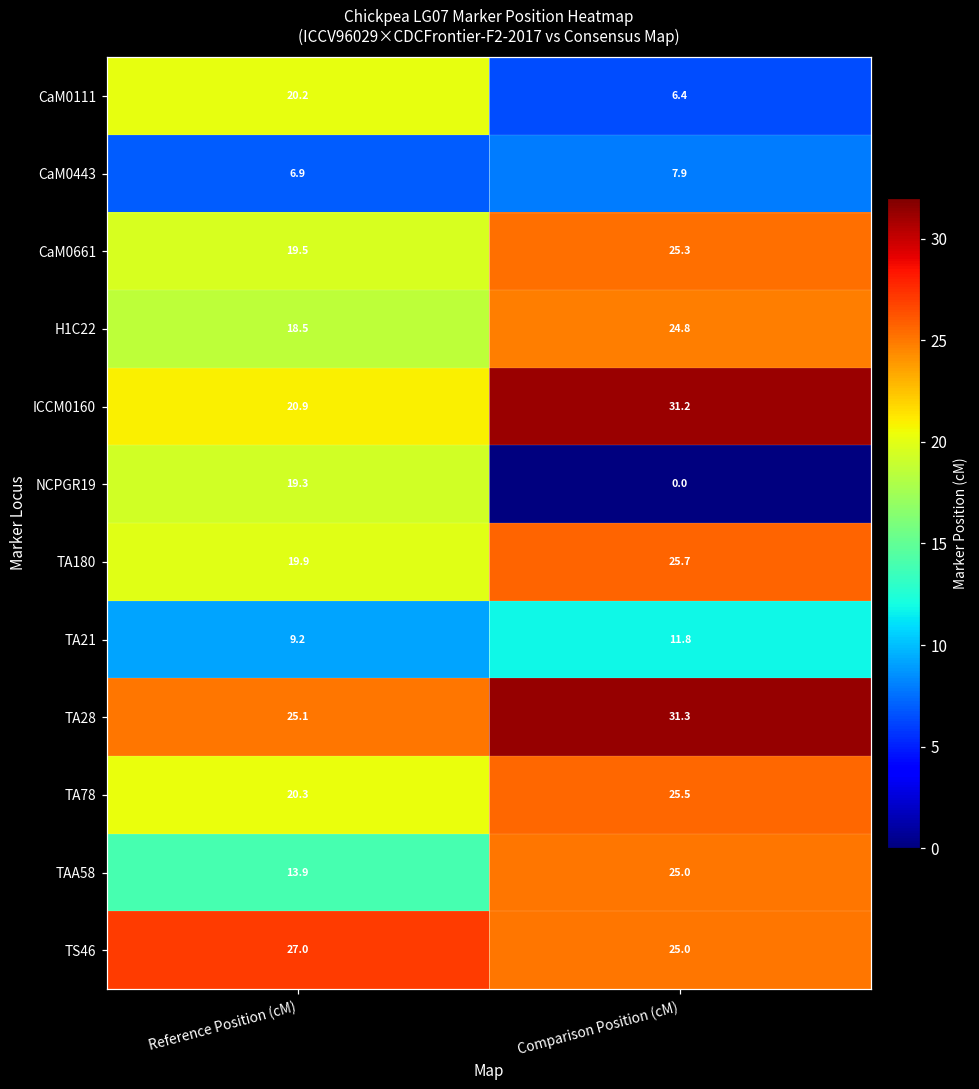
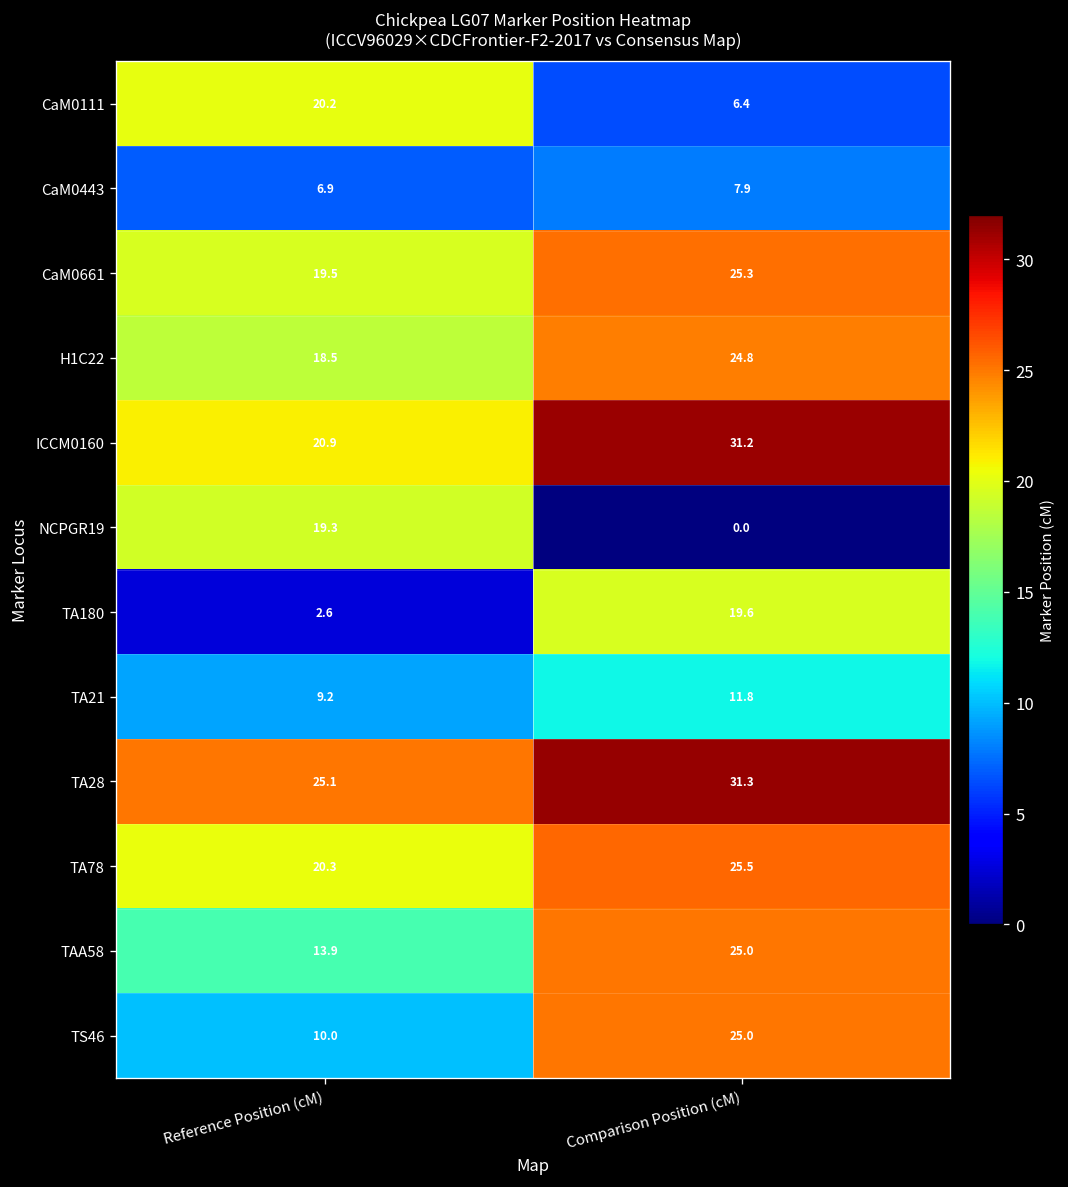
TA180, Reference Position (cM): 19.9 -> 2.6
TA180, Comparison Position (cM): 25.7 -> 19.6
TS46, Reference Position (cM): 27.0 -> 10.0
